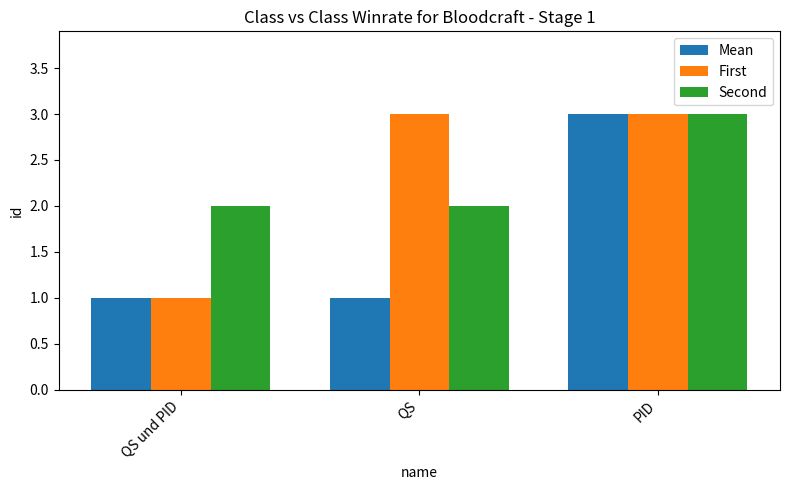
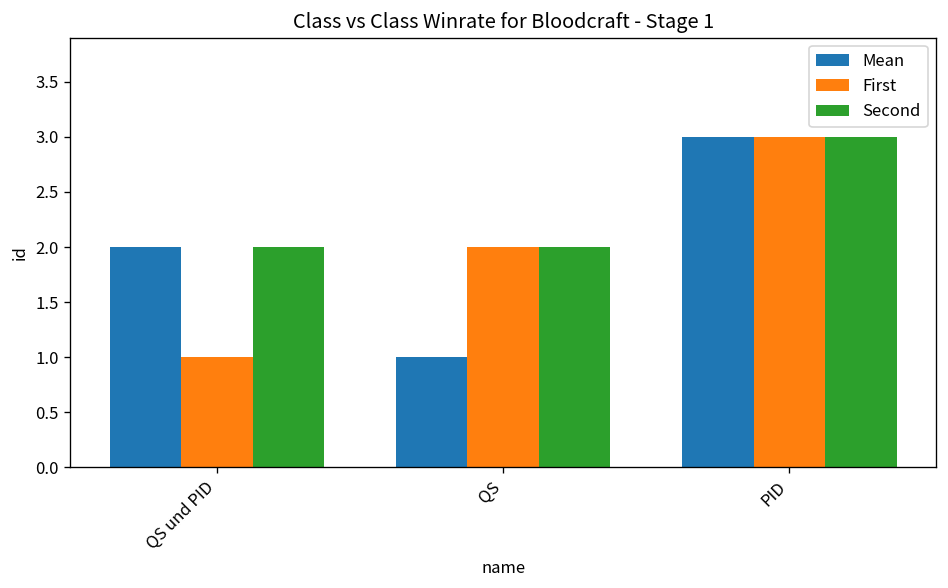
Mean, QS und PID: 1 -> 2
First, QS: 3 -> 2
